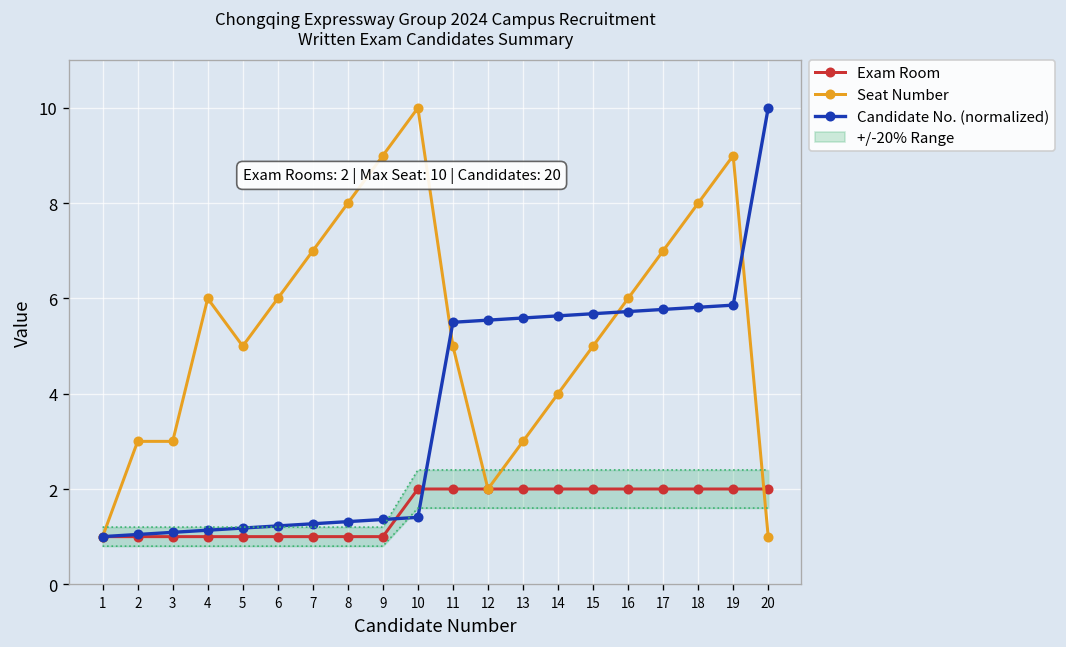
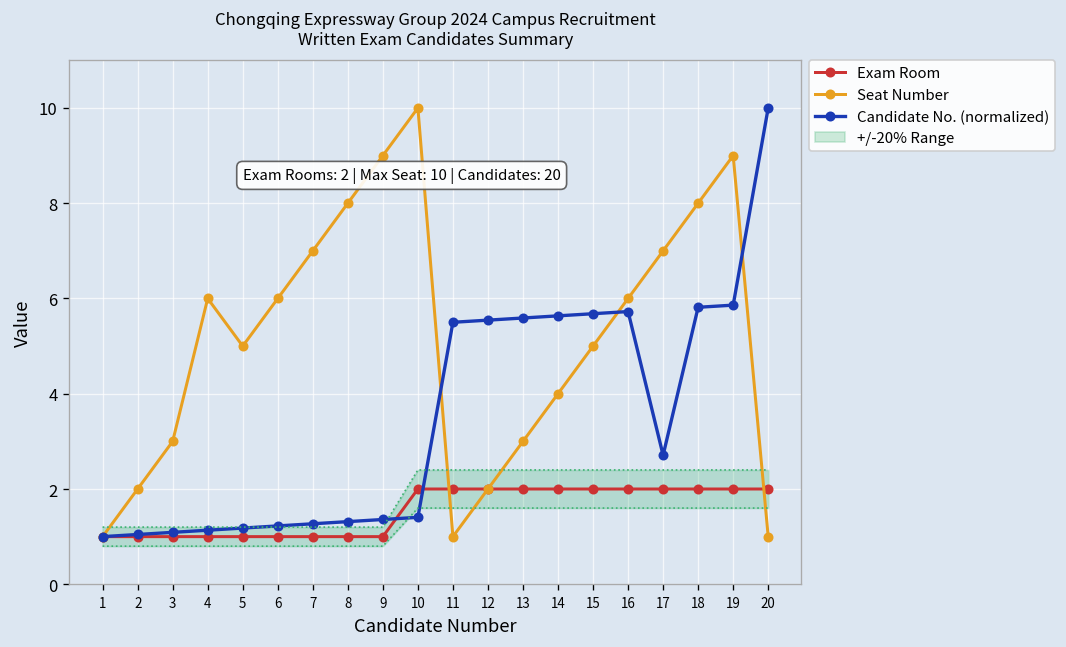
Seat Number, 2: 3 -> 2
Seat Number, 11: 5 -> 1
Candidate No. (normalized), 17: 5.8 -> 2.7
